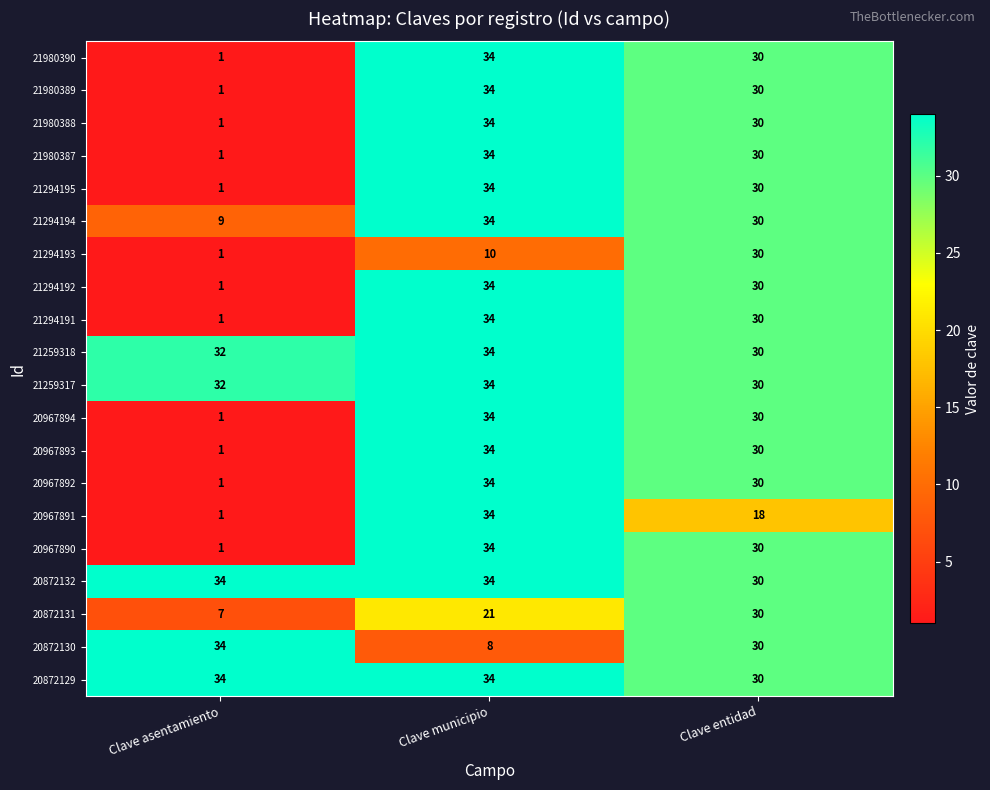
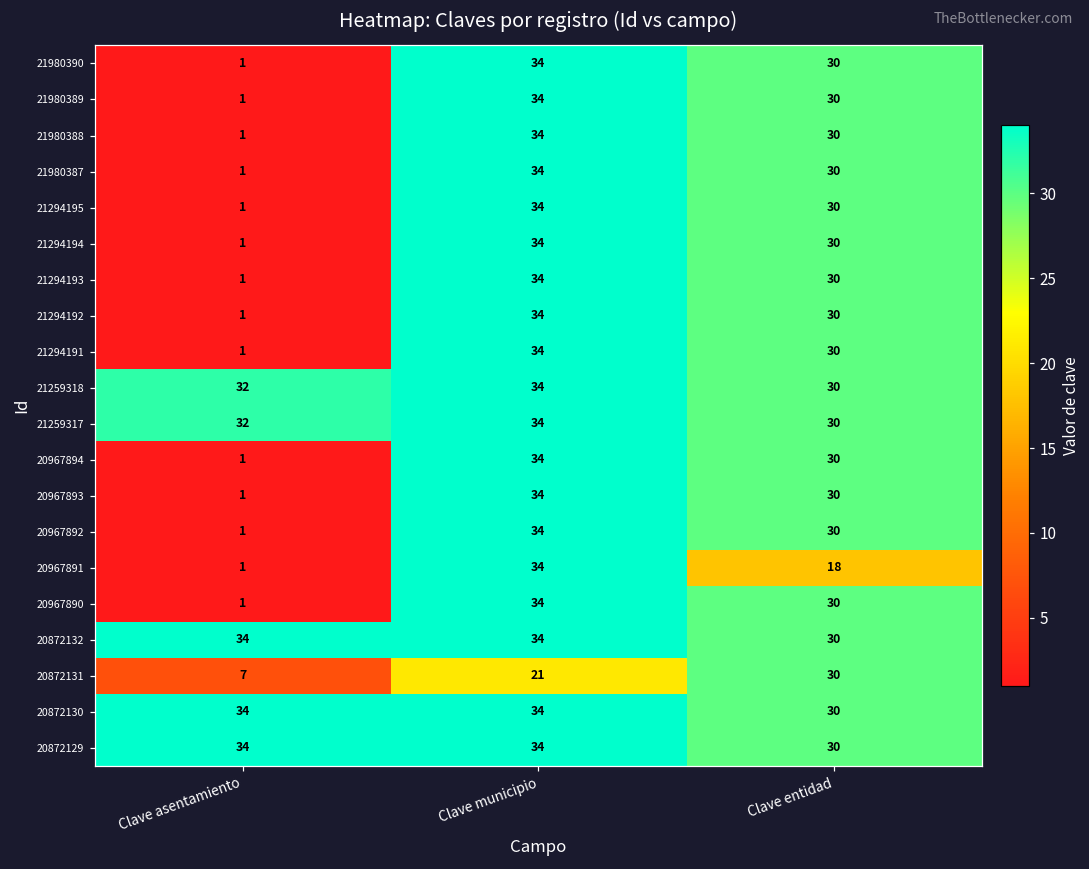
21294194, Clave asentamiento: 9 -> 1
21294193, Clave municipio: 10 -> 34
20872130, Clave municipio: 8 -> 34
